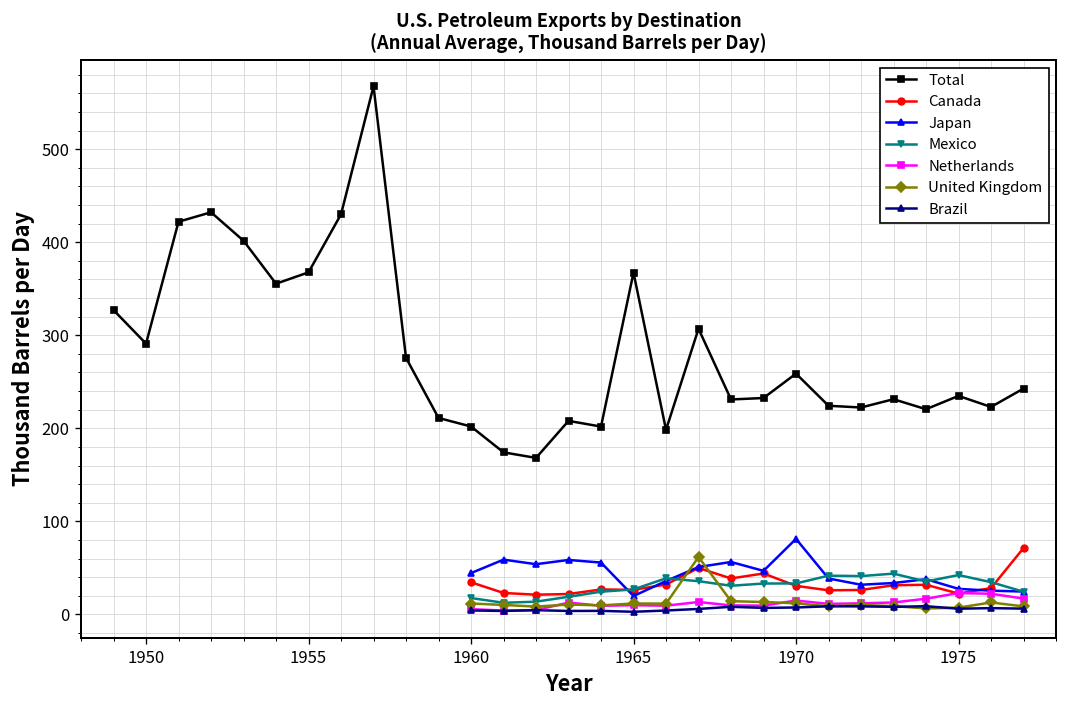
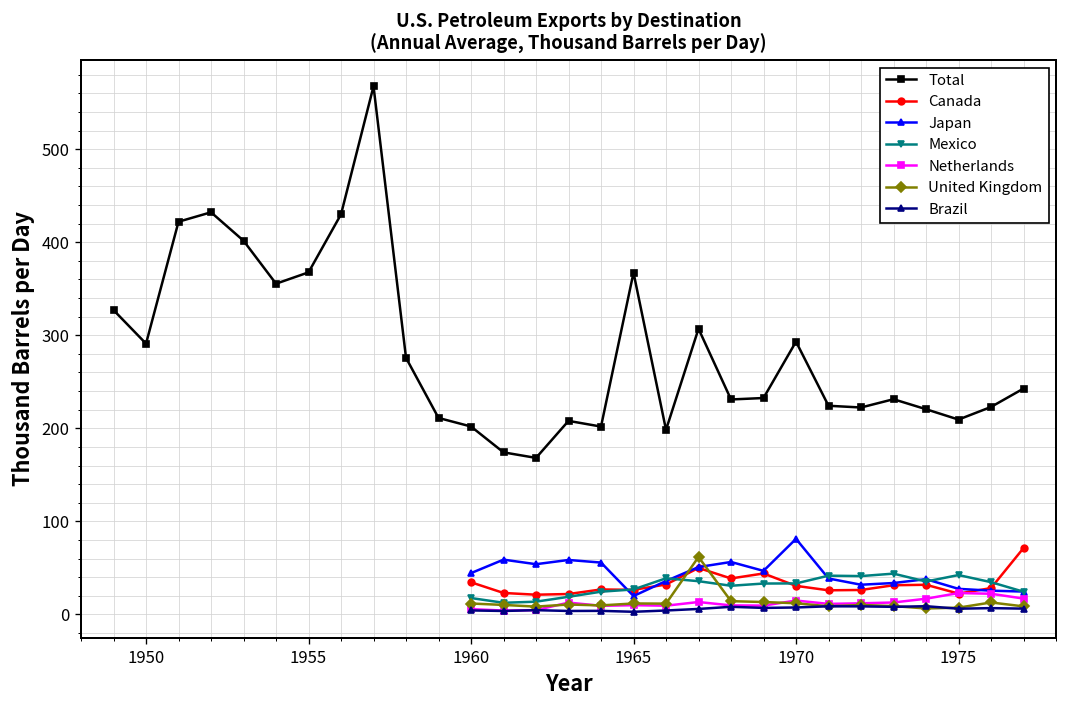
Total, 1970: 260 -> 290
Total, 1975: 230 -> 210
